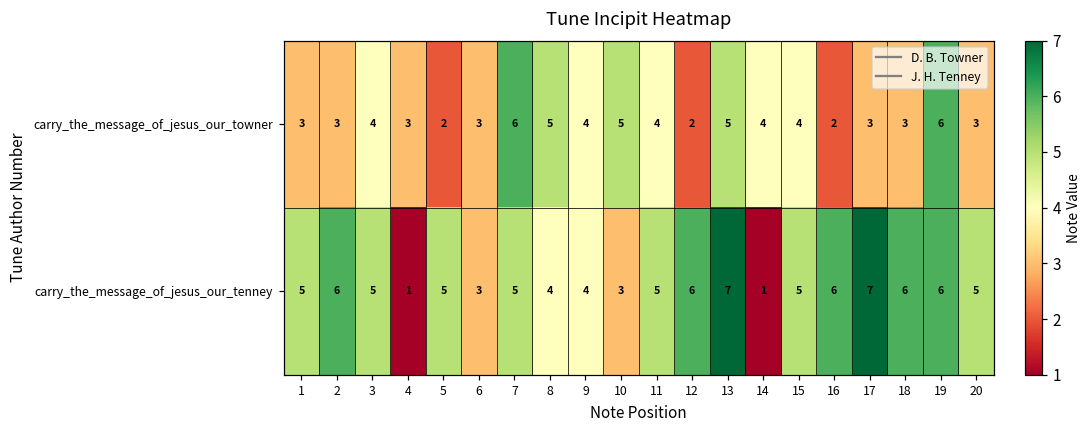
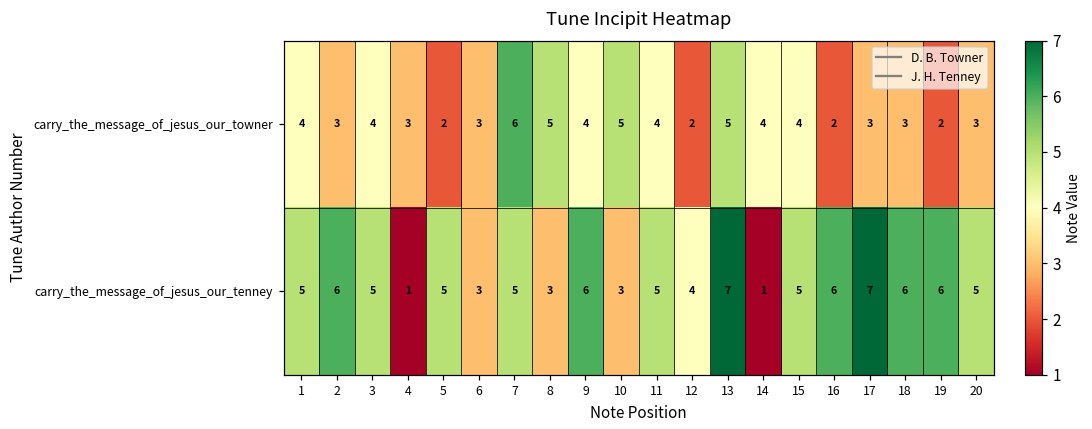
carry_the_message_of_jesus_our_towner, 1: 3 -> 4
carry_the_message_of_jesus_our_towner, 19: 6 -> 2
carry_the_message_of_jesus_our_tenney, 8: 4 -> 3
carry_the_message_of_jesus_our_tenney, 9: 4 -> 6
carry_the_message_of_jesus_our_tenney, 12: 6 -> 4
